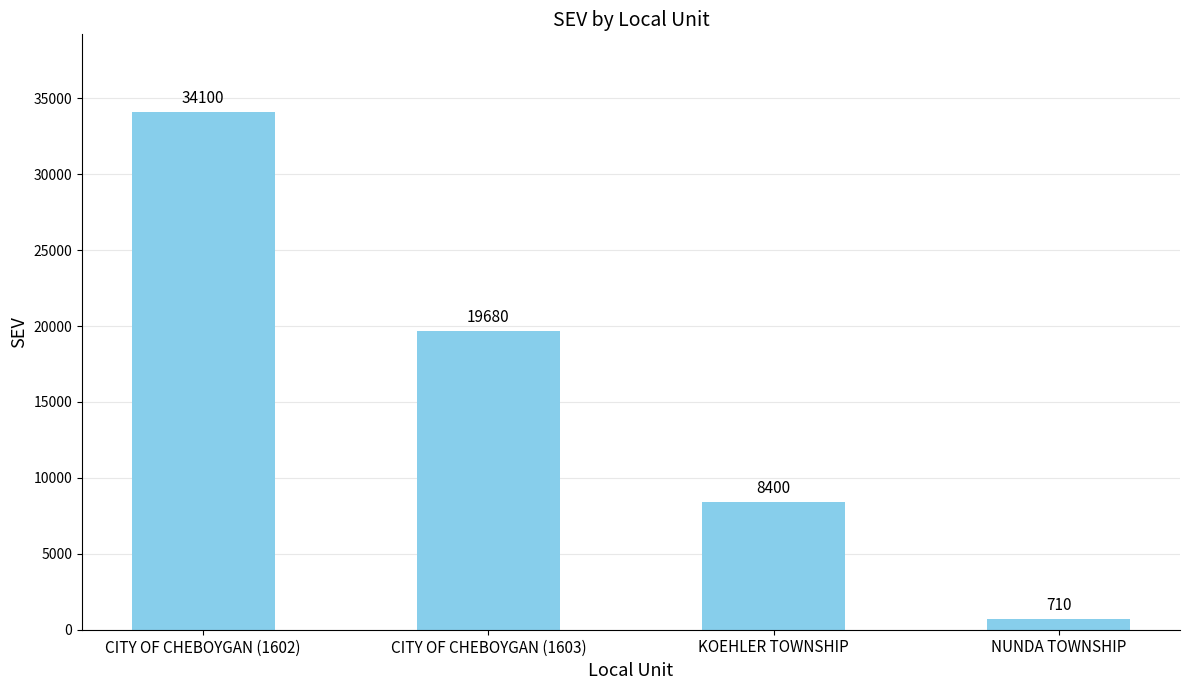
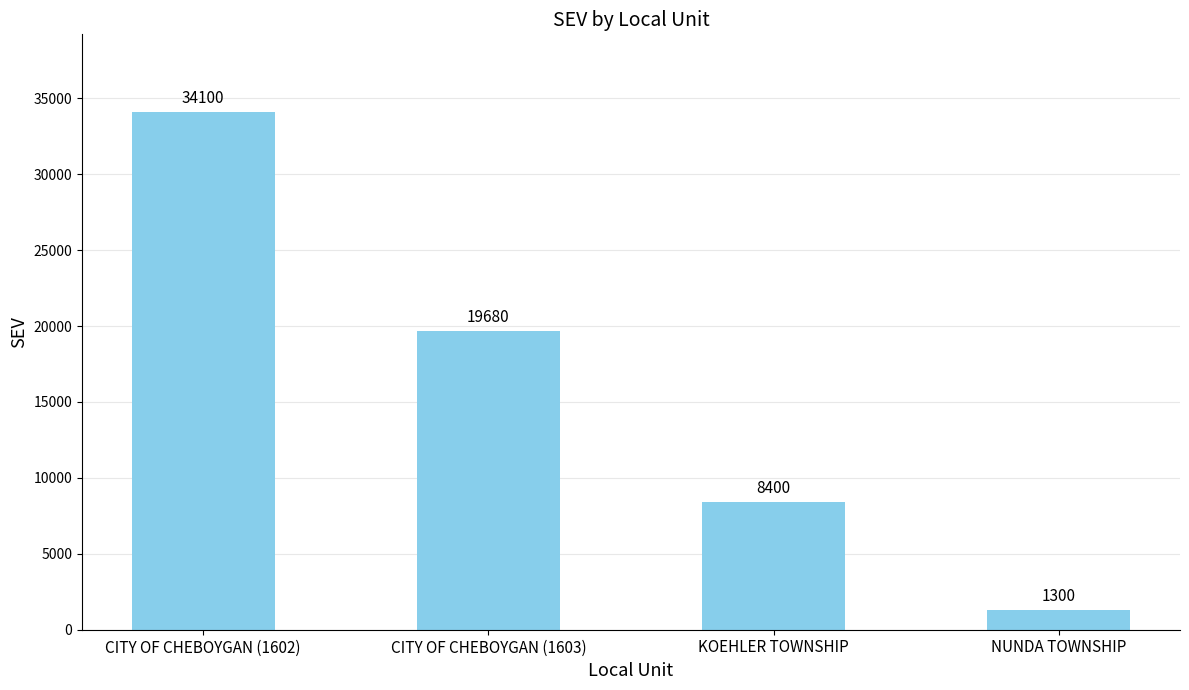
NUNDA TOWNSHIP: 710 -> 1300
